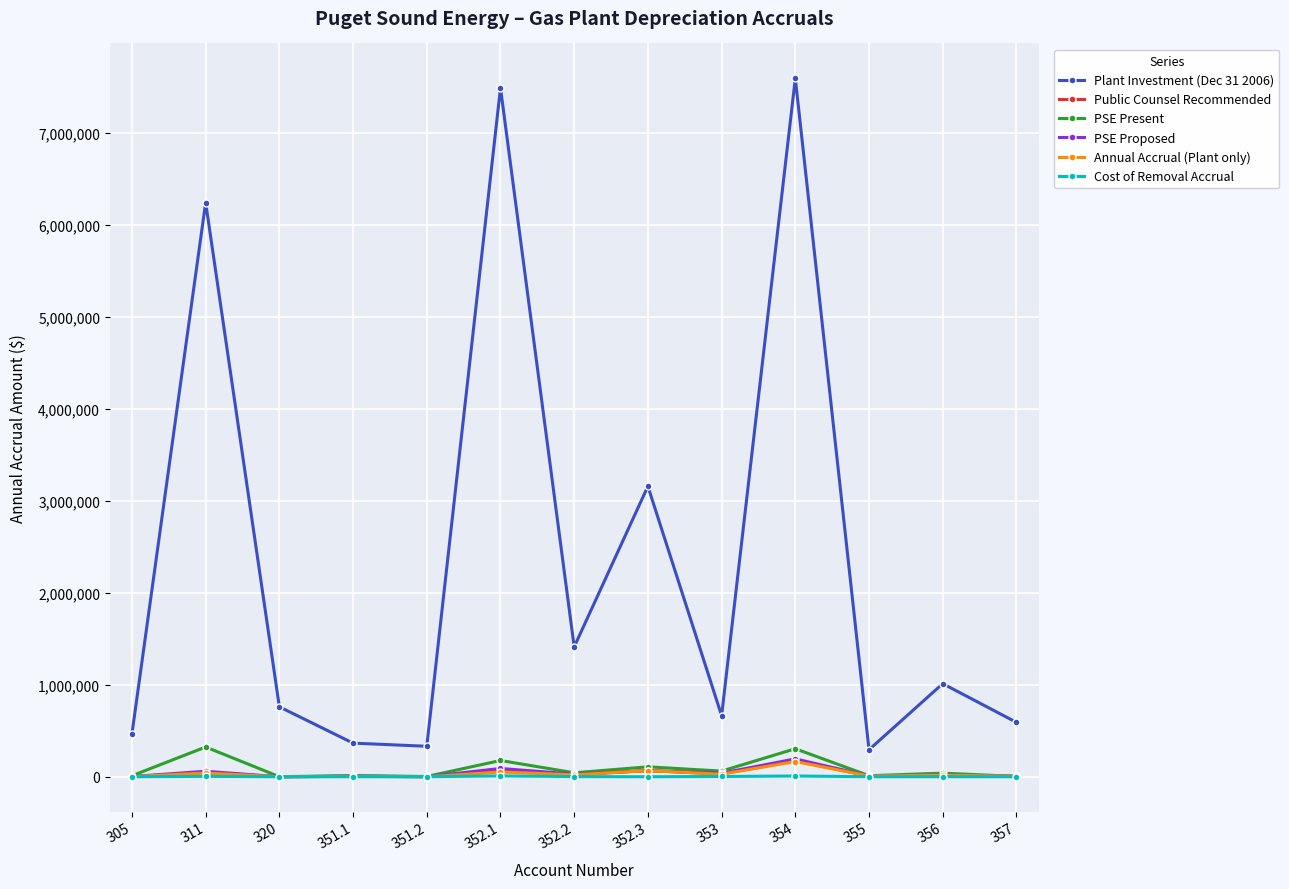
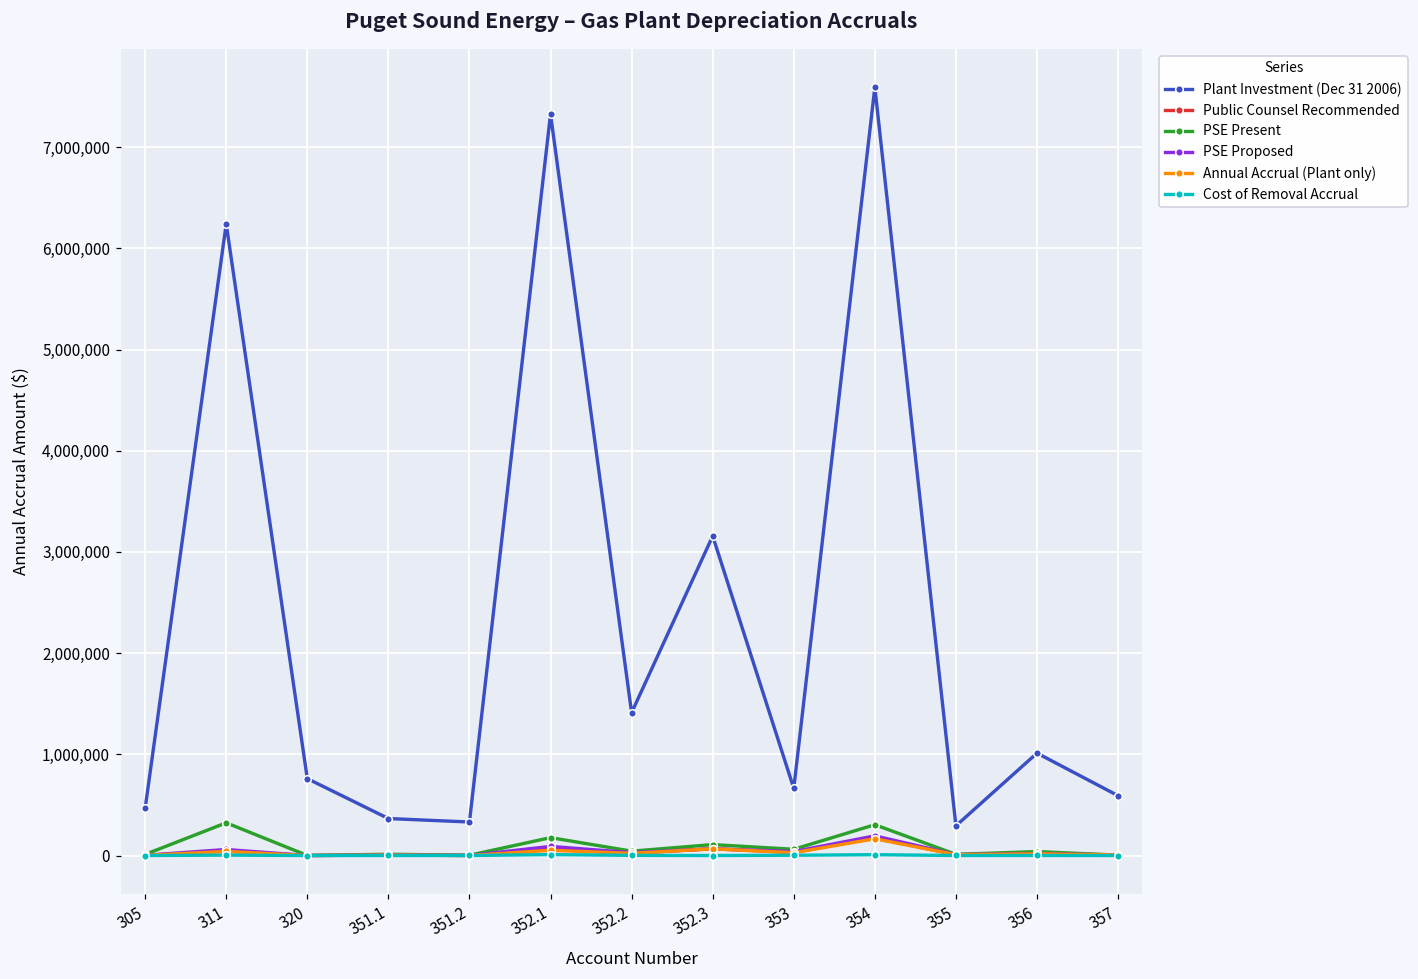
Plant Investment (Dec 31 2006), 352.1: 7,500,000 -> 7,300,000
